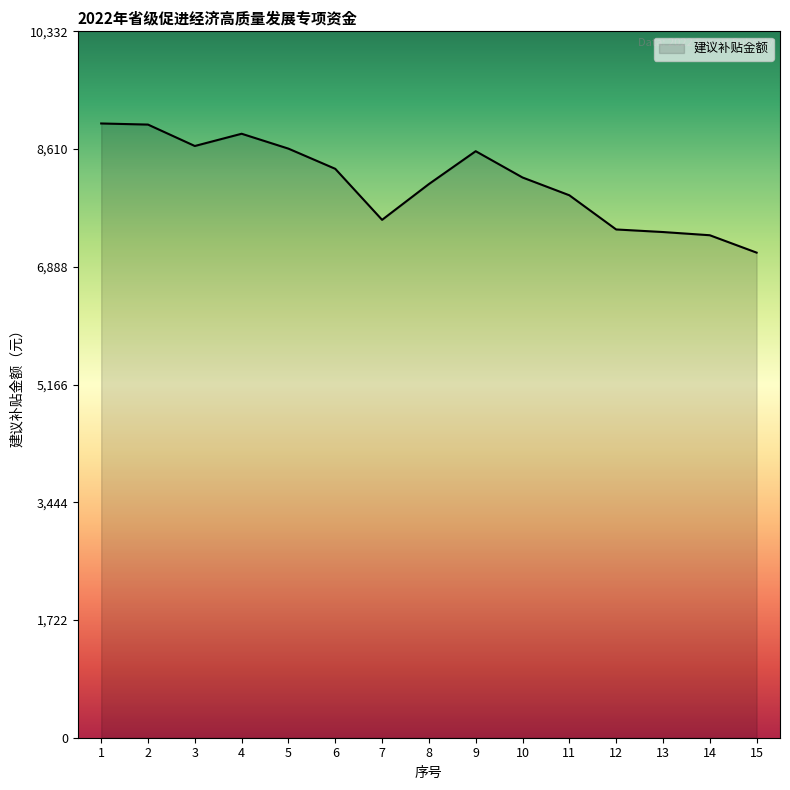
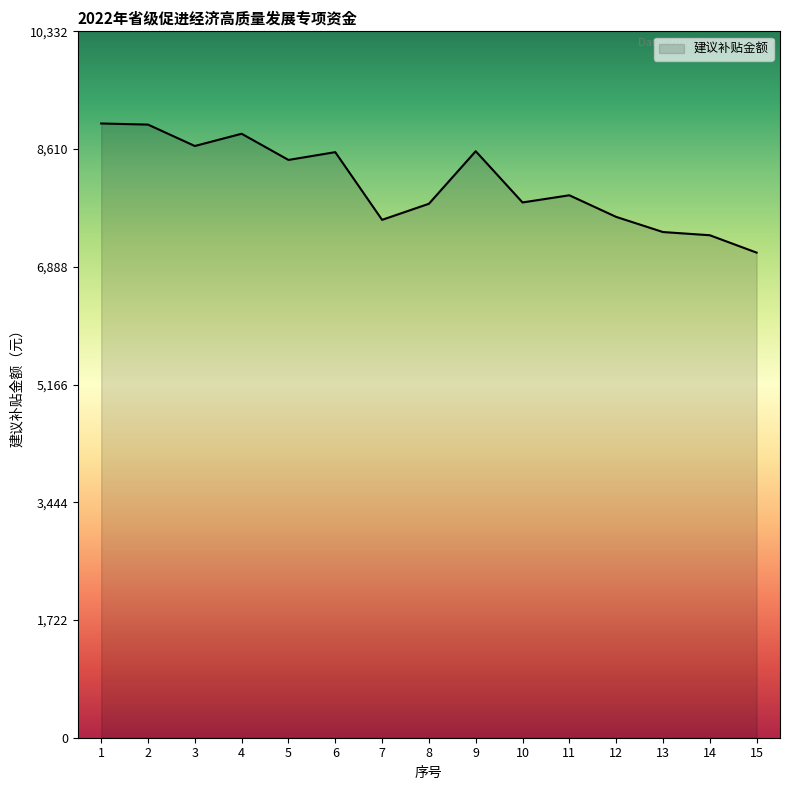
5: 8,600 -> 8,500
6: 8,300 -> 8,600
8: 8,100 -> 7,800
10: 8,200 -> 7,800
12: 7,400 -> 7,600
